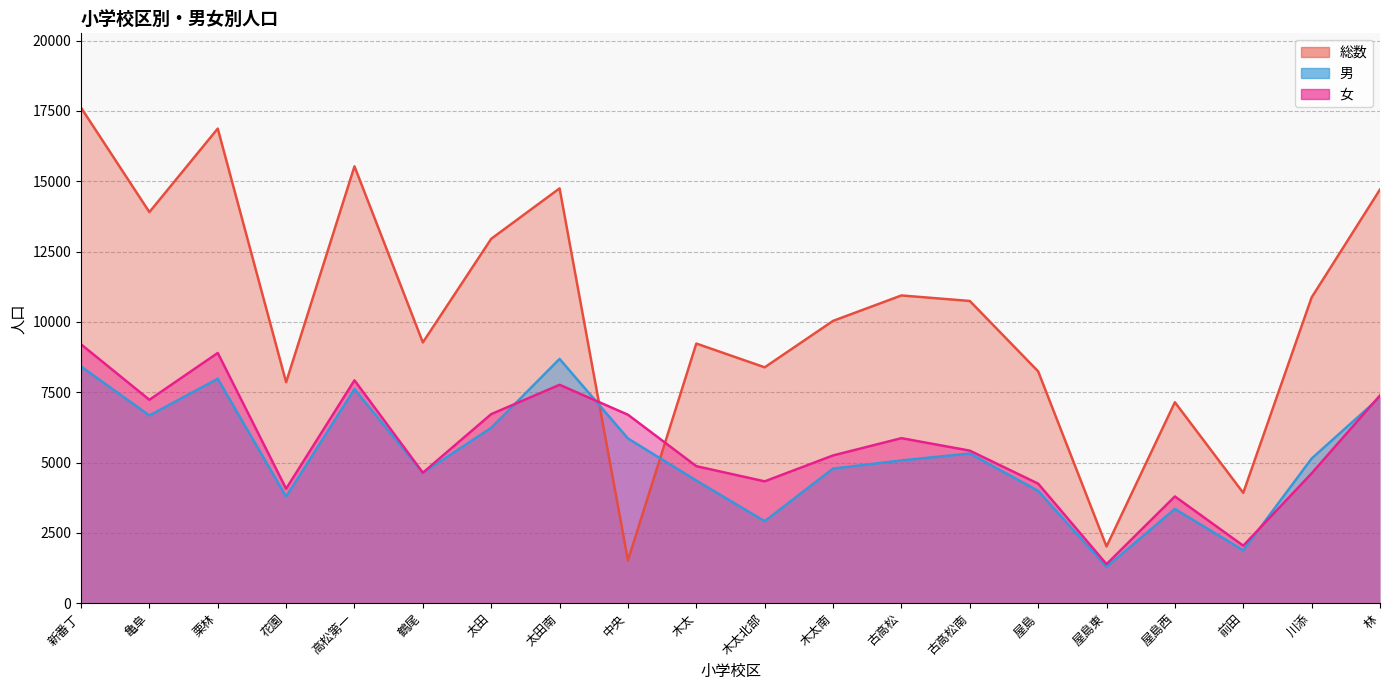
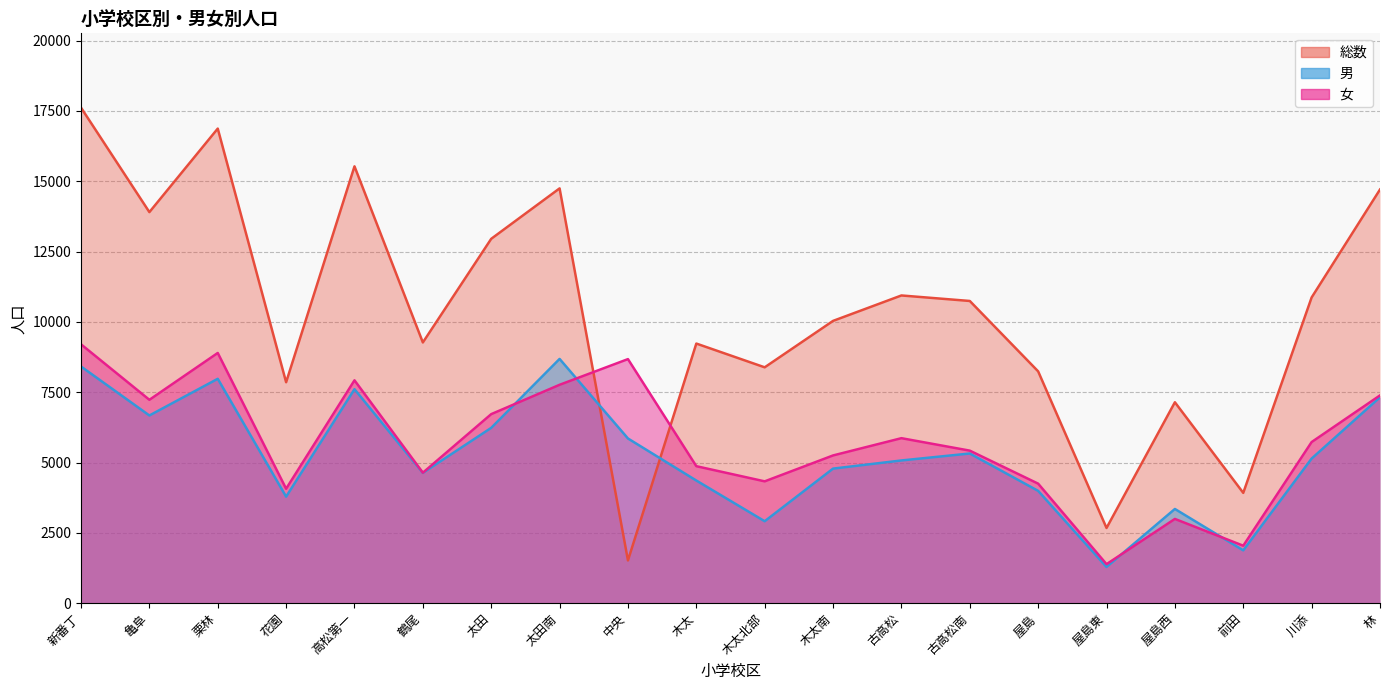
女, 中央: 6700 -> 8700
総数, 屋島東: 2000 -> 2700
女, 屋島西: 3800 -> 3000
女, 川添: 4600 -> 5700
